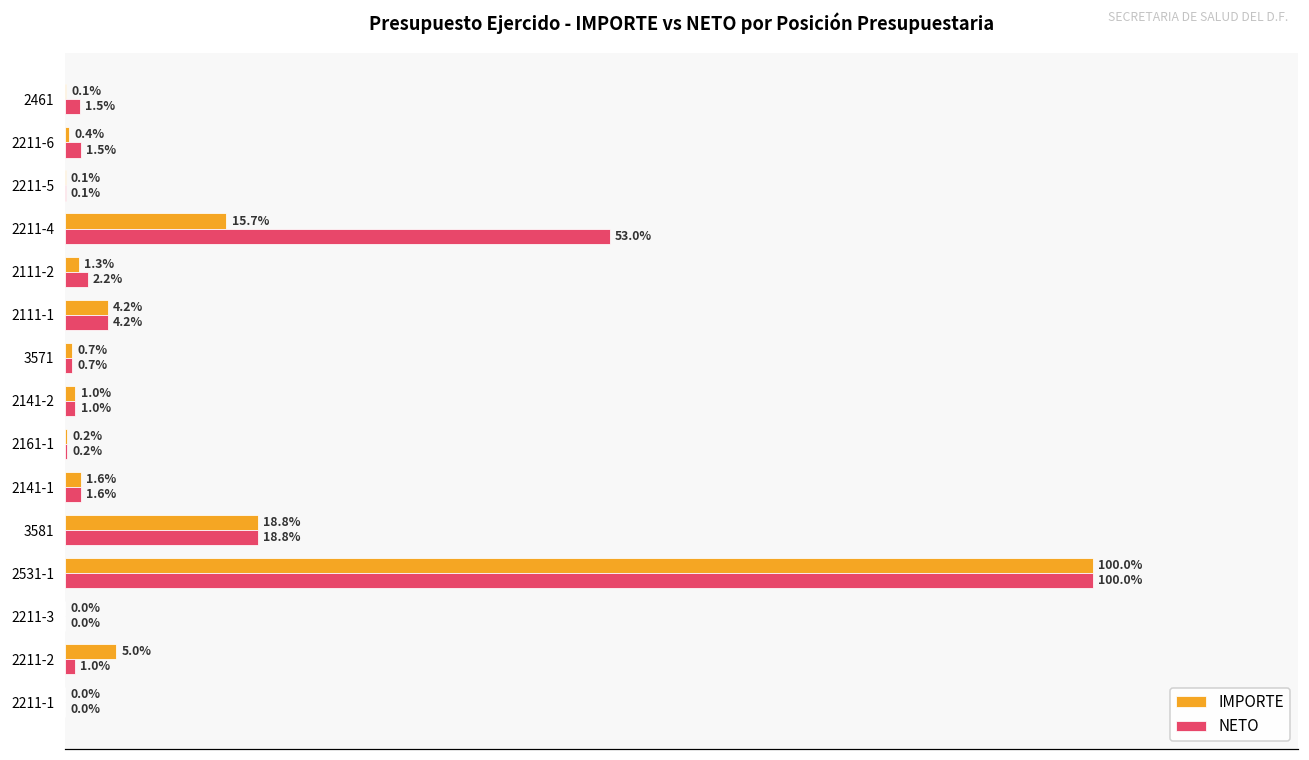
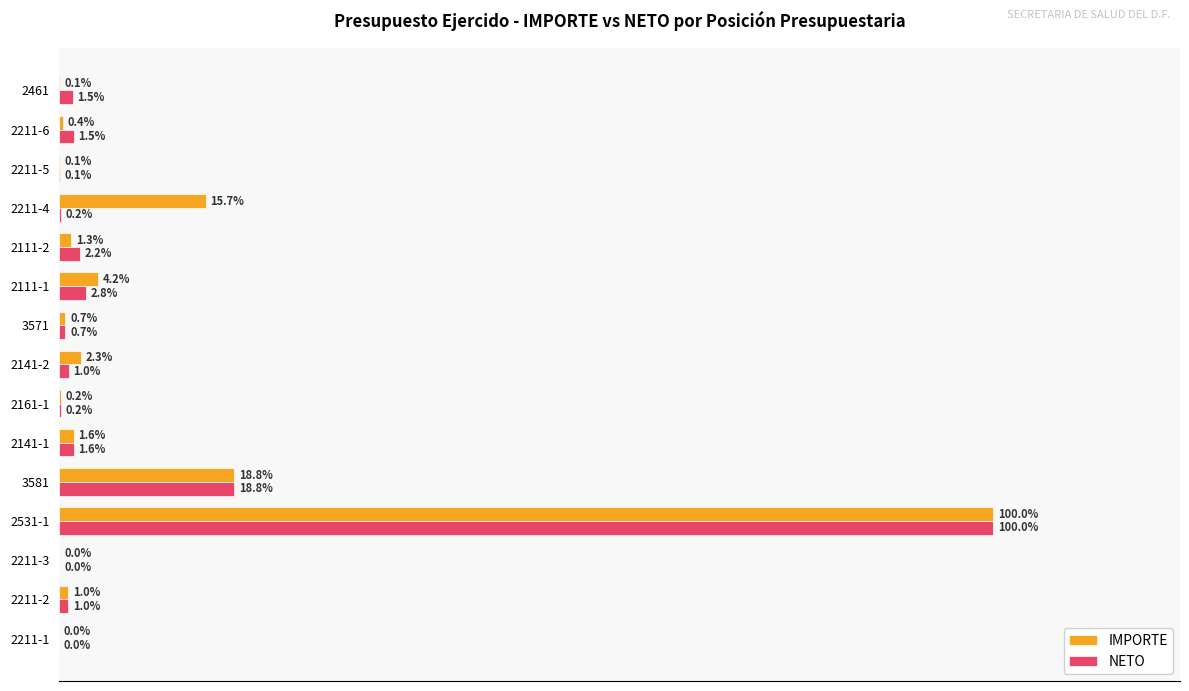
NETO, 2211-4: 53.0% -> 0.2%
NETO, 2111-1: 4.2% -> 2.8%
IMPORTE, 2141-2: 1.0% -> 2.3%
IMPORTE, 2211-2: 5.0% -> 1.0%
